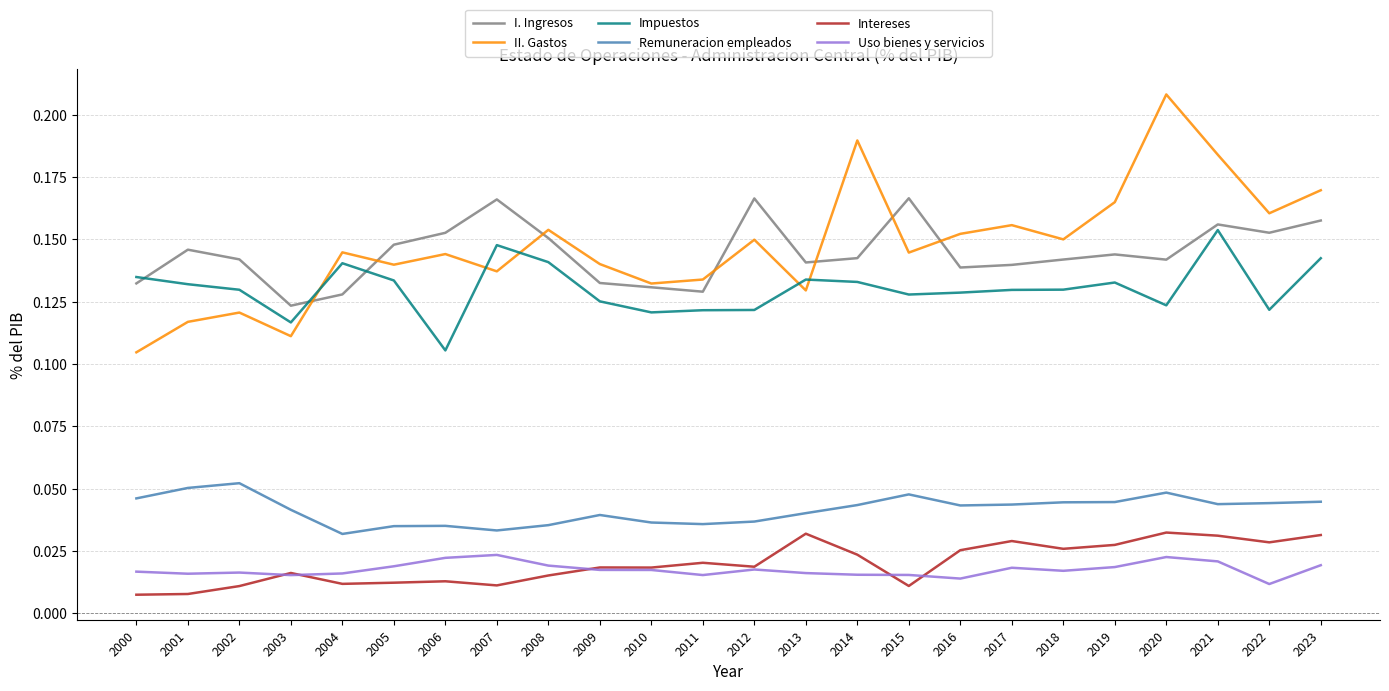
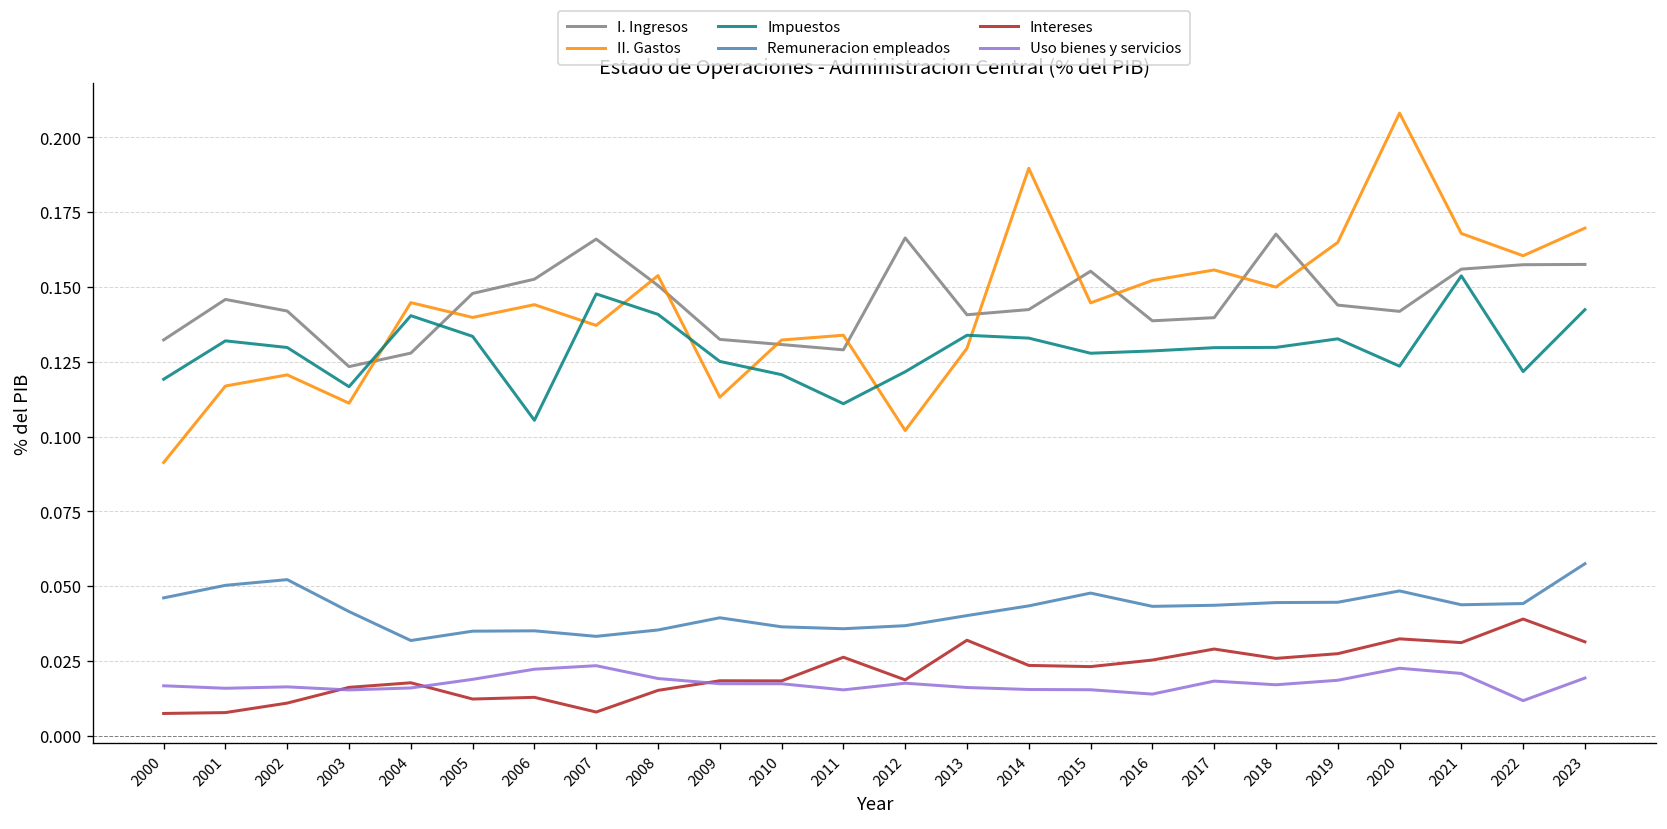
II. Gastos, 2000: 0.105 -> 0.091
Impuestos, 2000: 0.135 -> 0.119
Intereses, 2004: 0.012 -> 0.018
Intereses, 2007: 0.011 -> 0.008
II. Gastos, 2009: 0.140 -> 0.113
Impuestos, 2011: 0.122 -> 0.111
Intereses, 2011: 0.020 -> 0.026
II. Gastos, 2012: 0.150 -> 0.102
I. Ingresos, 2015: 0.166 -> 0.155
Intereses, 2015: 0.011 -> 0.023
I. Ingresos, 2018: 0.142 -> 0.168
II. Gastos, 2021: 0.184 -> 0.168
I. Ingresos, 2022: 0.153 -> 0.157
Intereses, 2022: 0.028 -> 0.039
Remuneracion empleados, 2023: 0.045 -> 0.058
